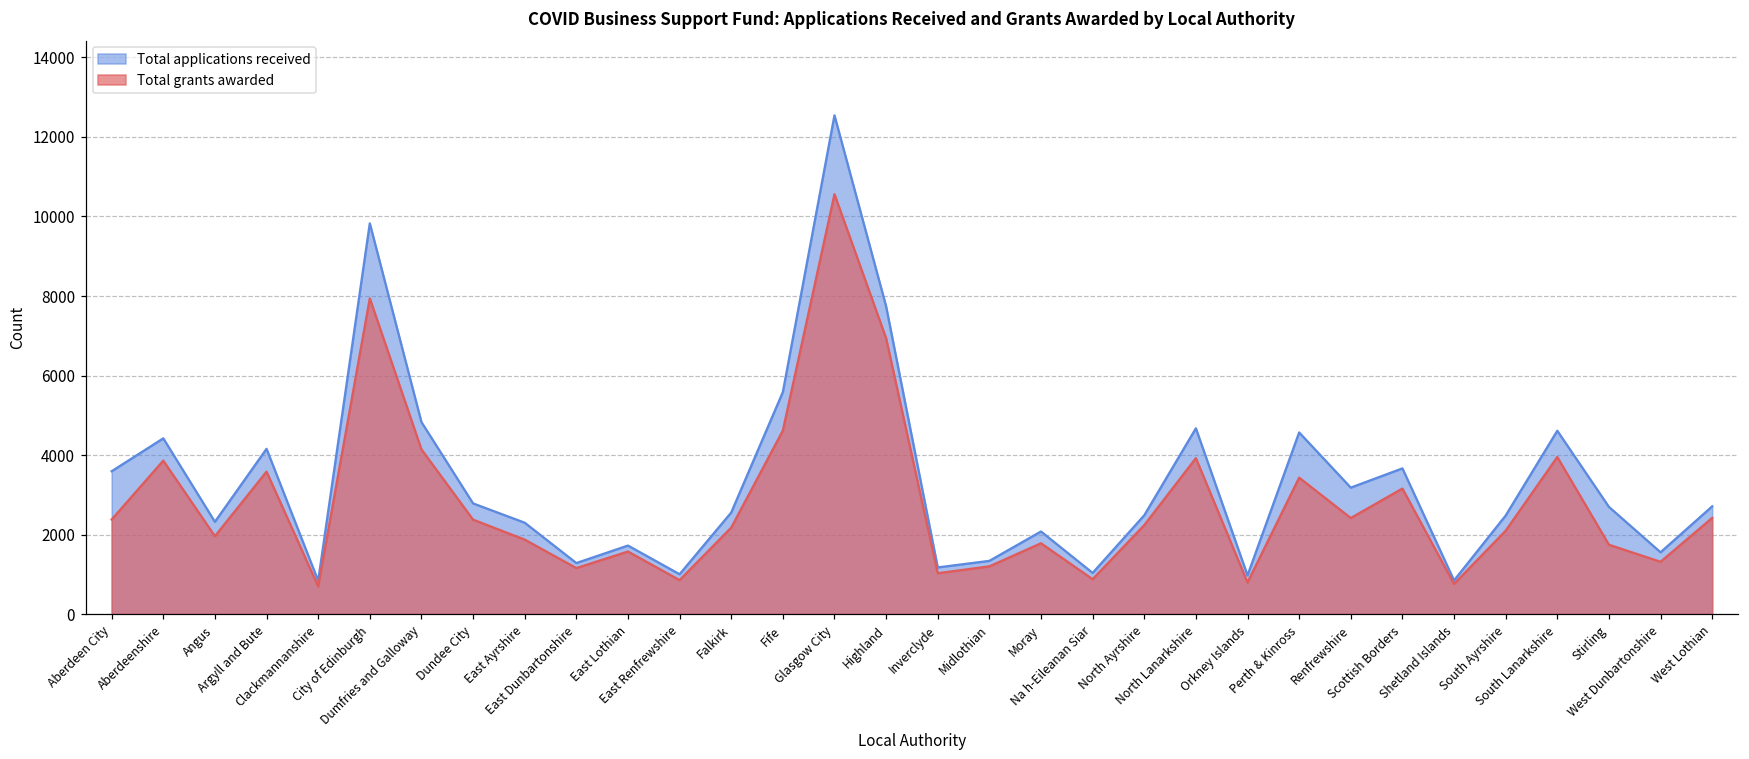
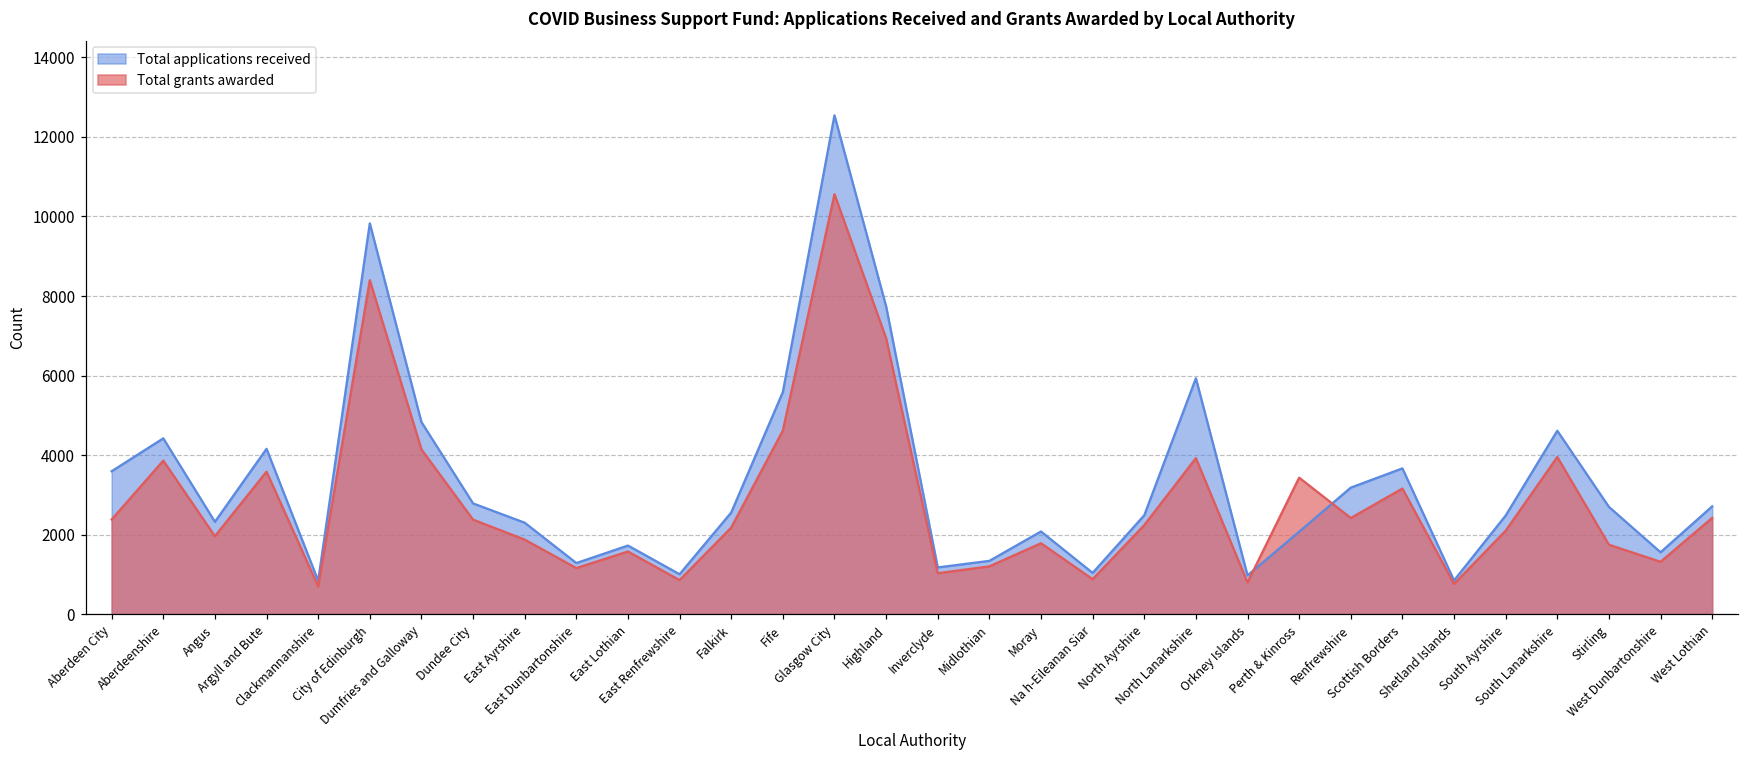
Total grants awarded, City of Edinburgh: 7900 -> 8400
Total applications received, North Lanarkshire: 4700 -> 5900
Total applications received, Perth & Kinross: 4600 -> 2100
